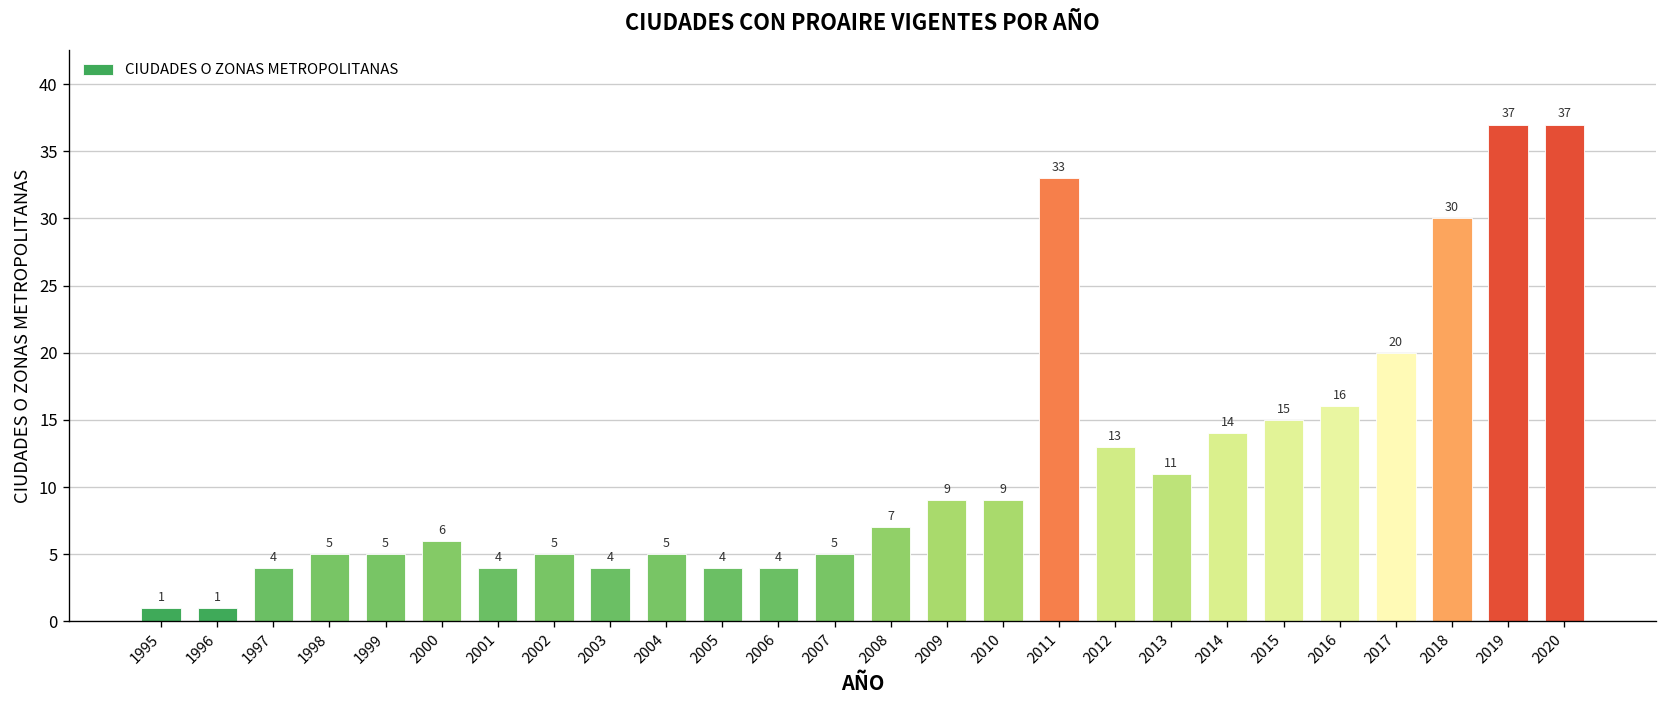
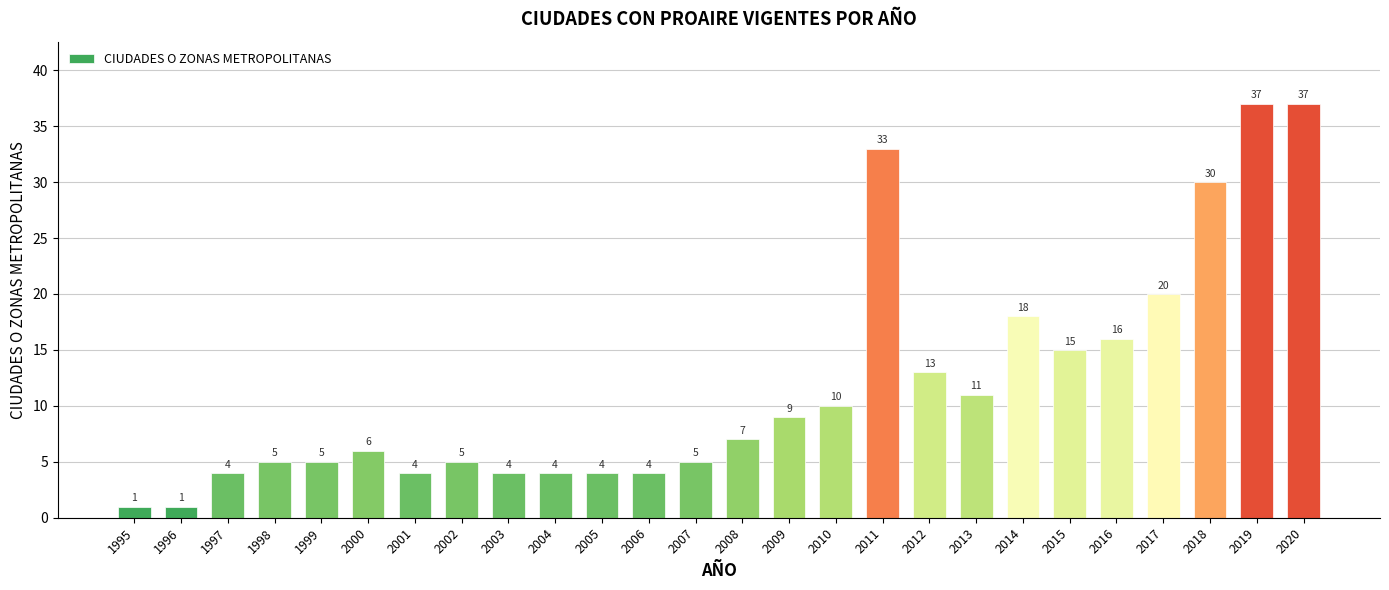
2004: 5 -> 4
2010: 9 -> 10
2014: 14 -> 18
